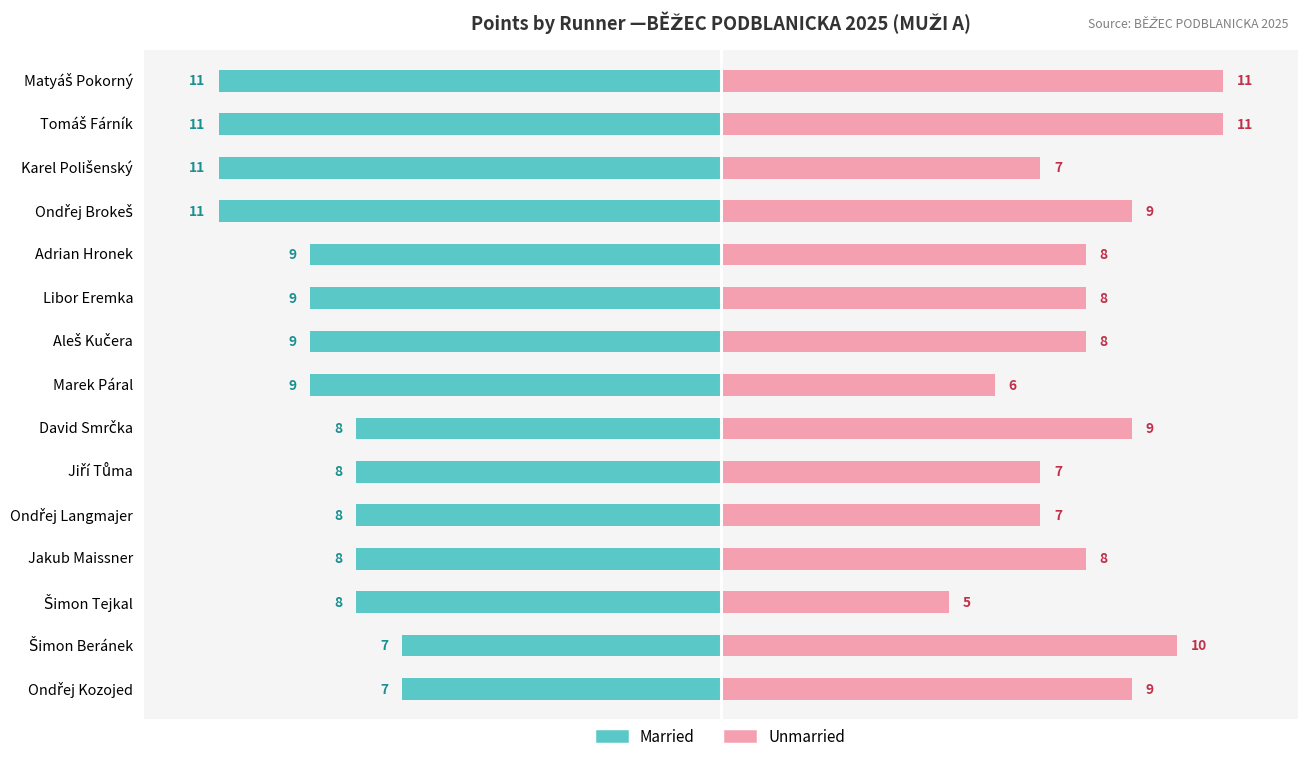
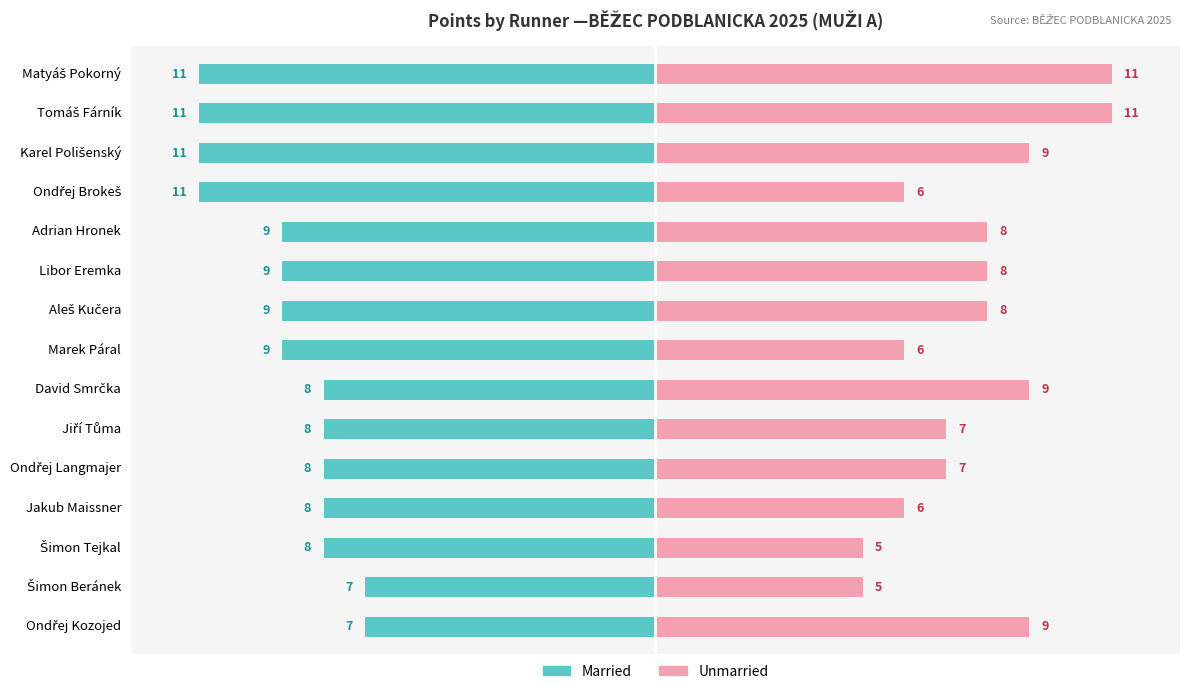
Unmarried, Karel Polišenský: 7 -> 9
Unmarried, Ondřej Brokeš: 9 -> 6
Unmarried, Jakub Maissner: 8 -> 6
Unmarried, Šimon Beránek: 10 -> 5
